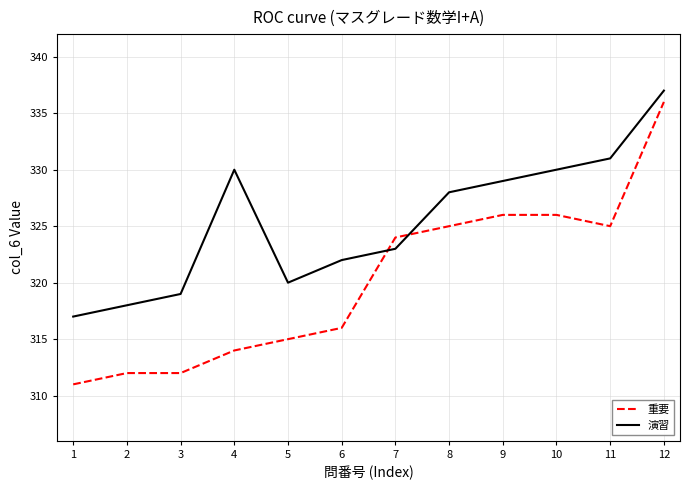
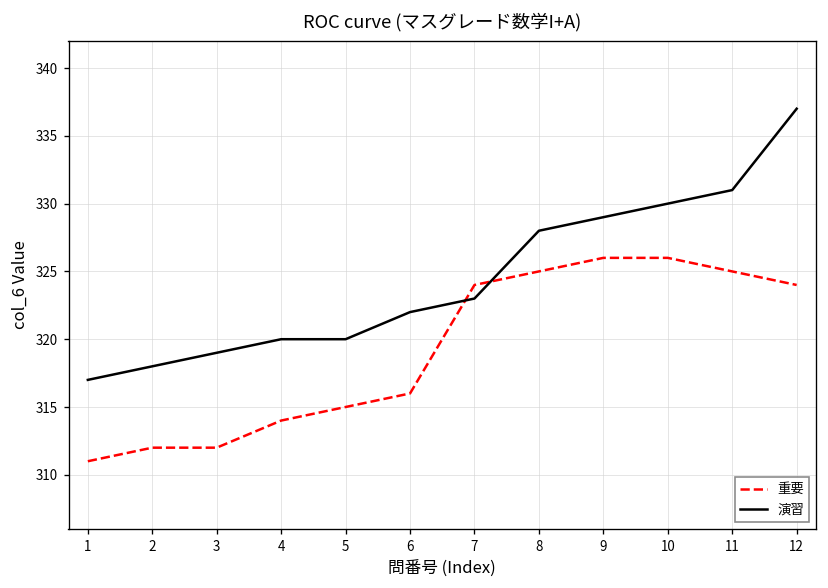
演習, 4: 330 -> 320
重要, 12: 336 -> 324
